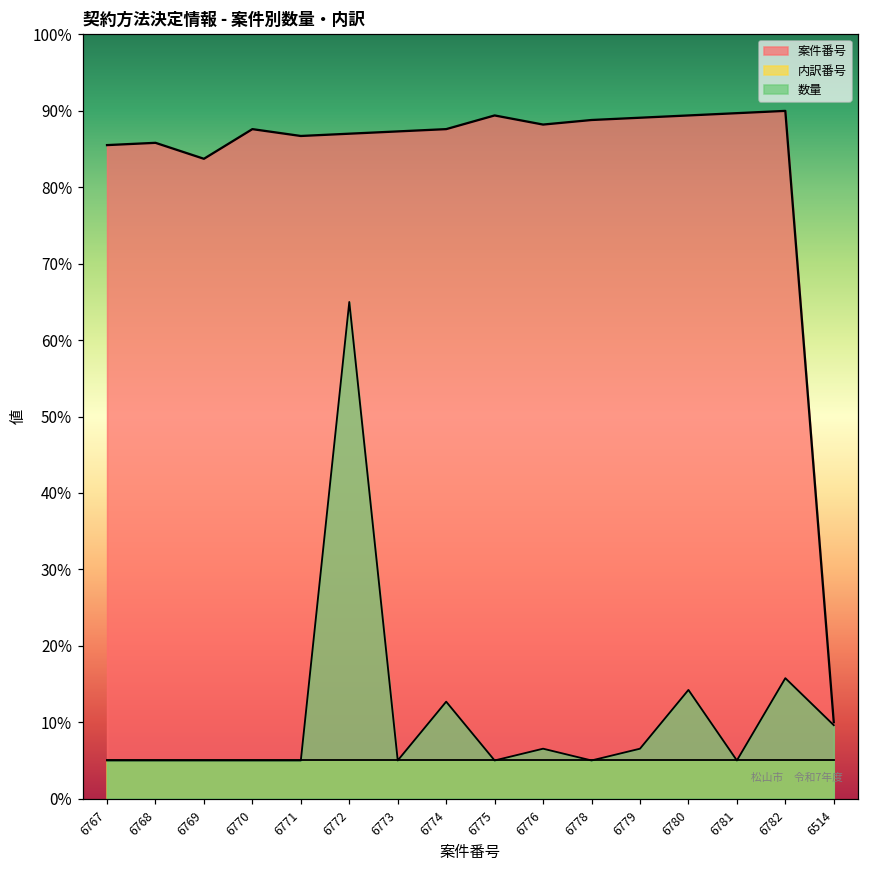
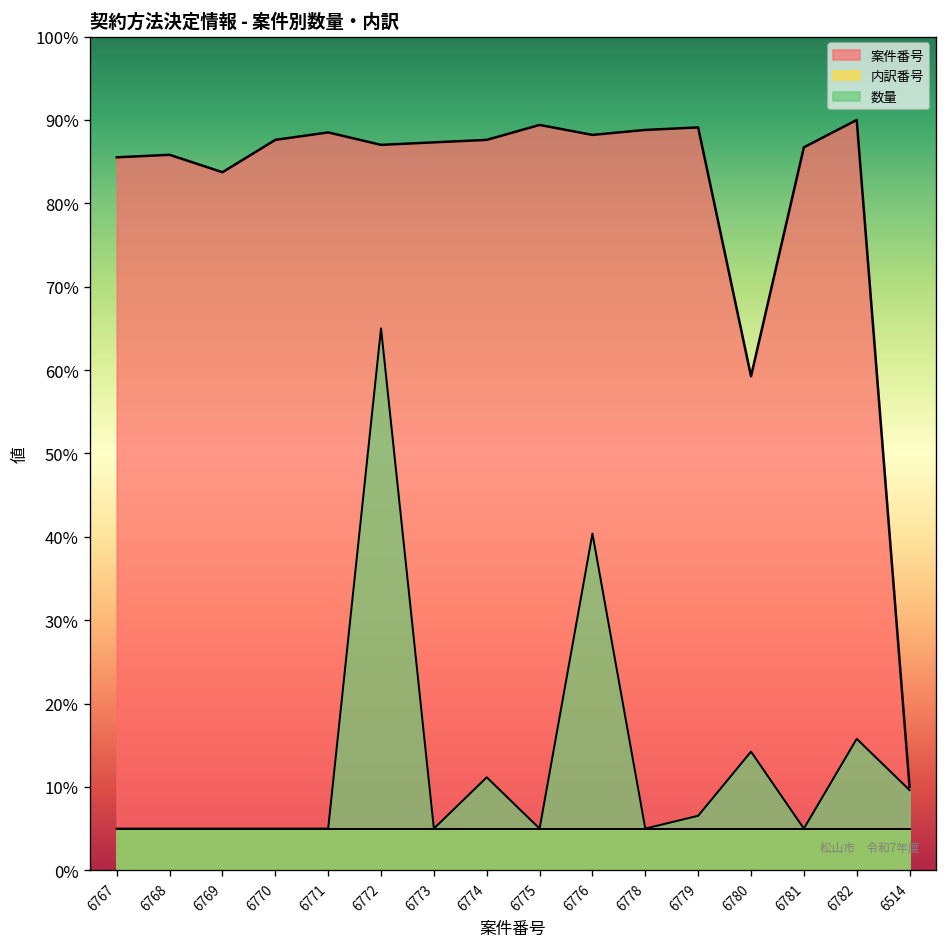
案件番号, 6771: 87% -> 89%
数量, 6774: 13% -> 11%
数量, 6776: 7% -> 40%
案件番号, 6780: 89% -> 59%
案件番号, 6781: 90% -> 87%
